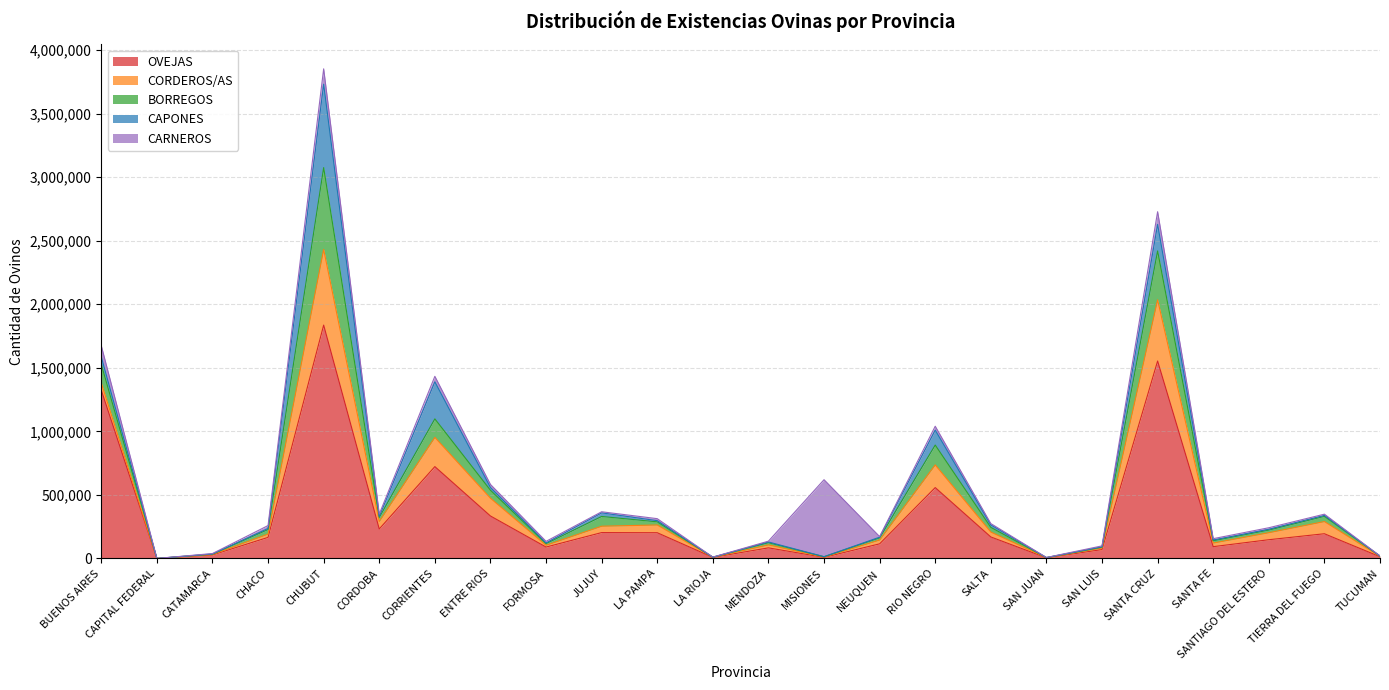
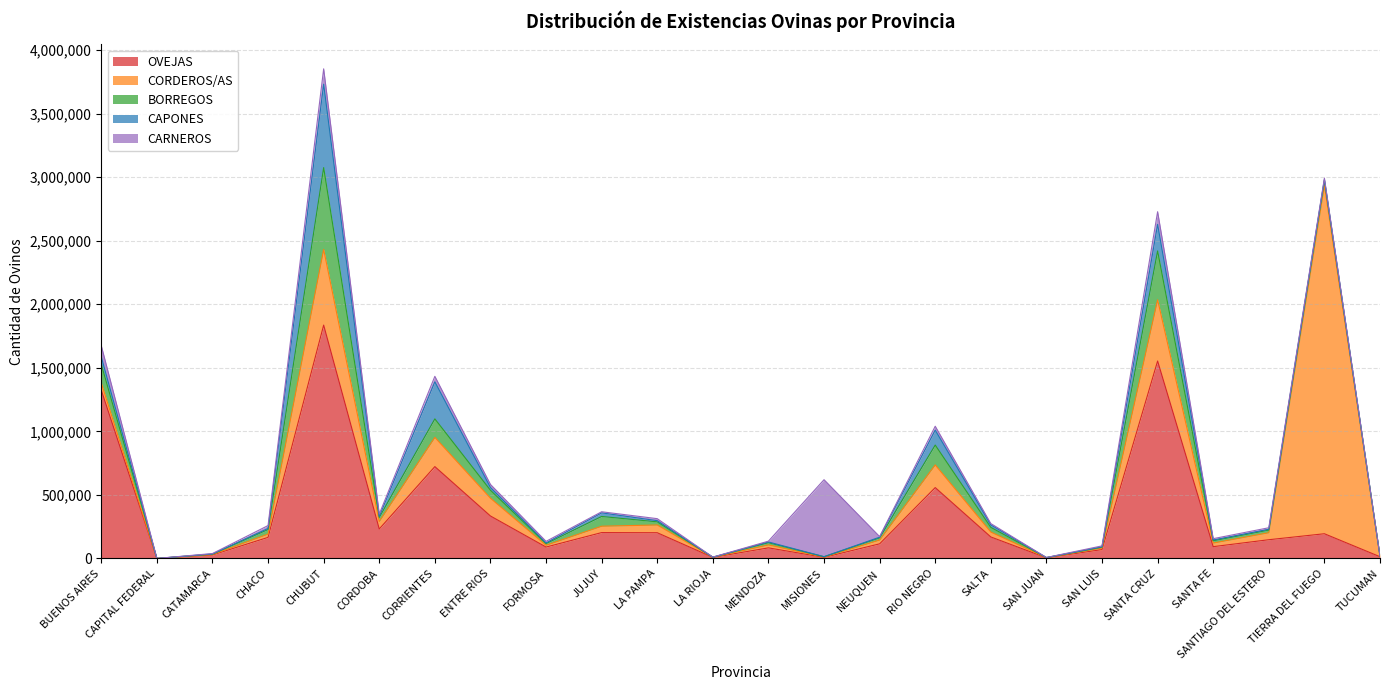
CORDEROS/AS, TIERRA DEL FUEGO: 100,000 -> 2,740,000
